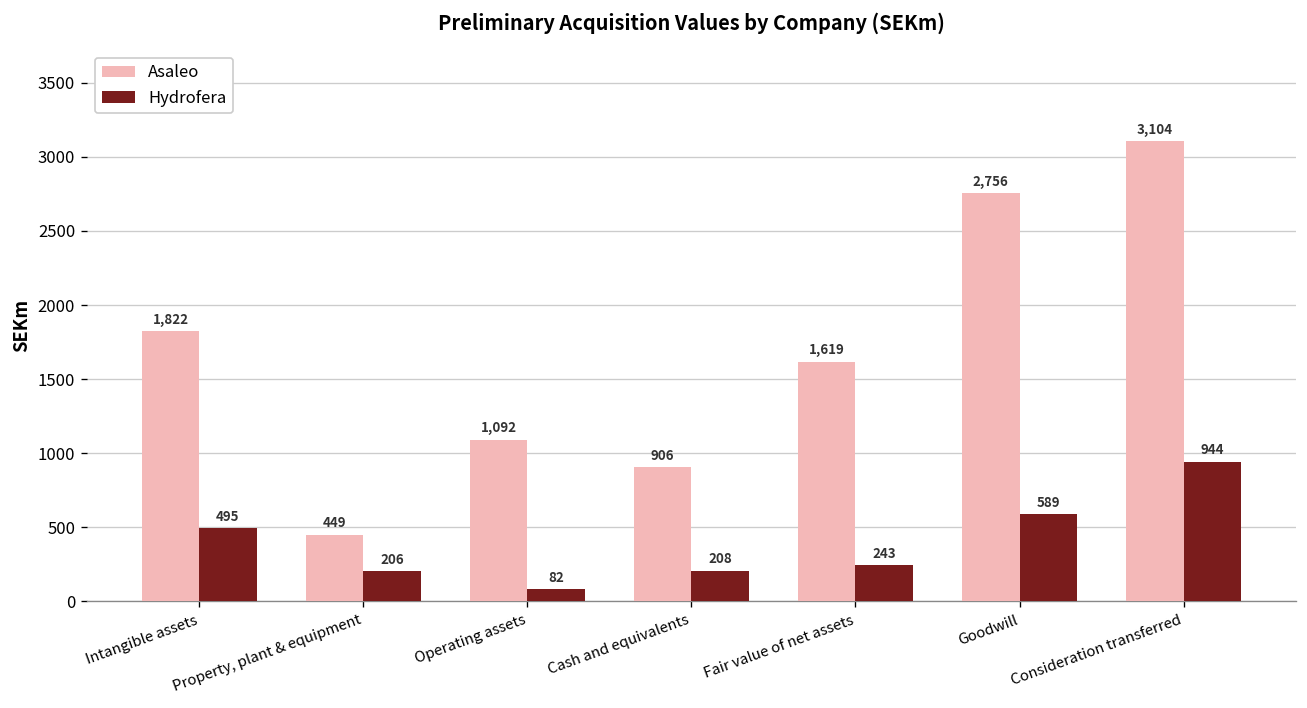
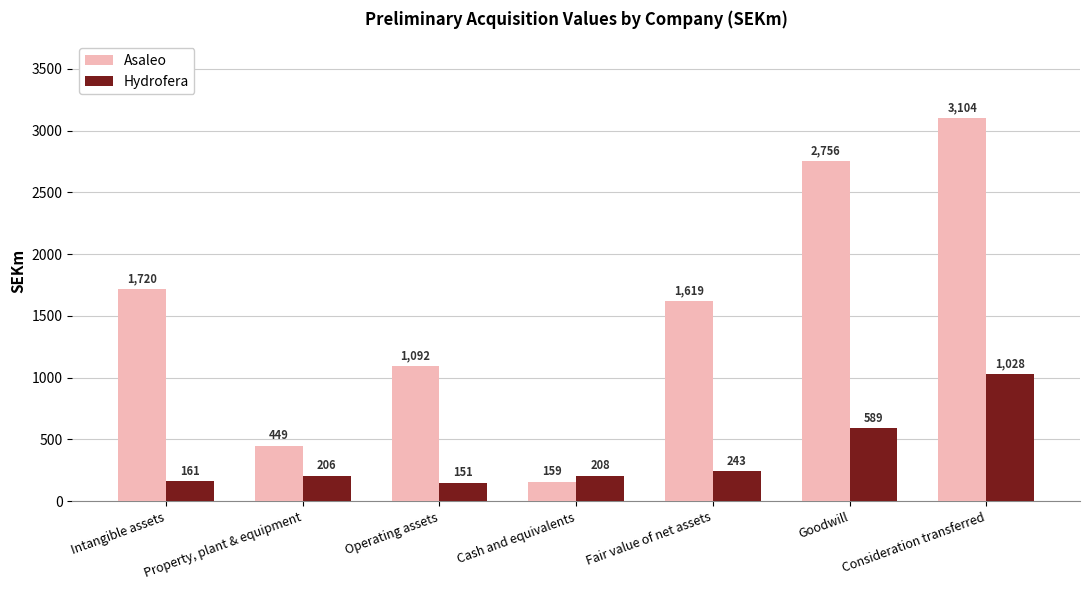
Asaleo, Intangible assets: 1,822 -> 1,720
Hydrofera, Intangible assets: 495 -> 161
Hydrofera, Operating assets: 82 -> 151
Asaleo, Cash and equivalents: 906 -> 159
Hydrofera, Consideration transferred: 944 -> 1,028
